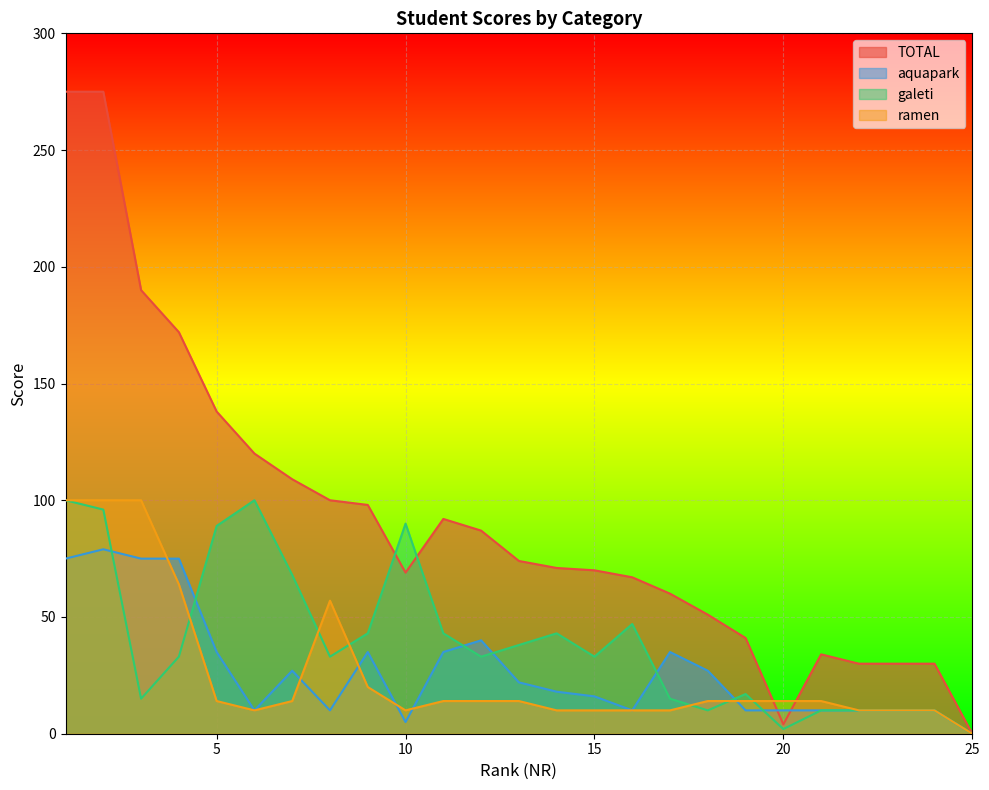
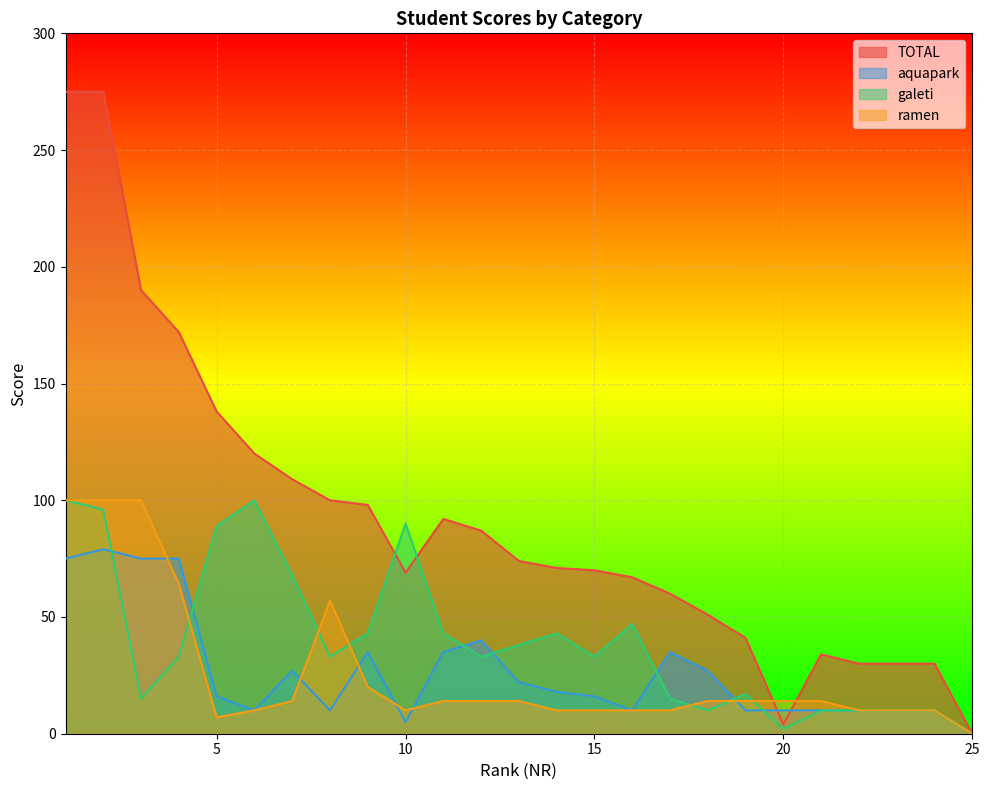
aquapark, 5: 35 -> 16
ramen, 5: 14 -> 7
